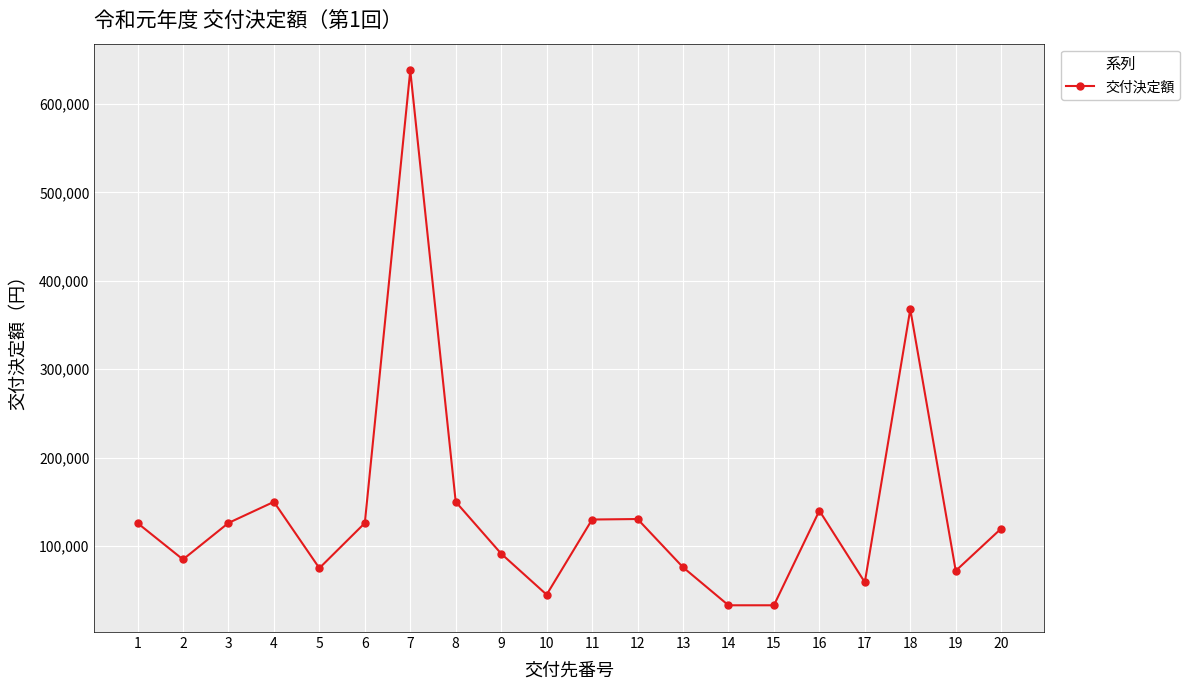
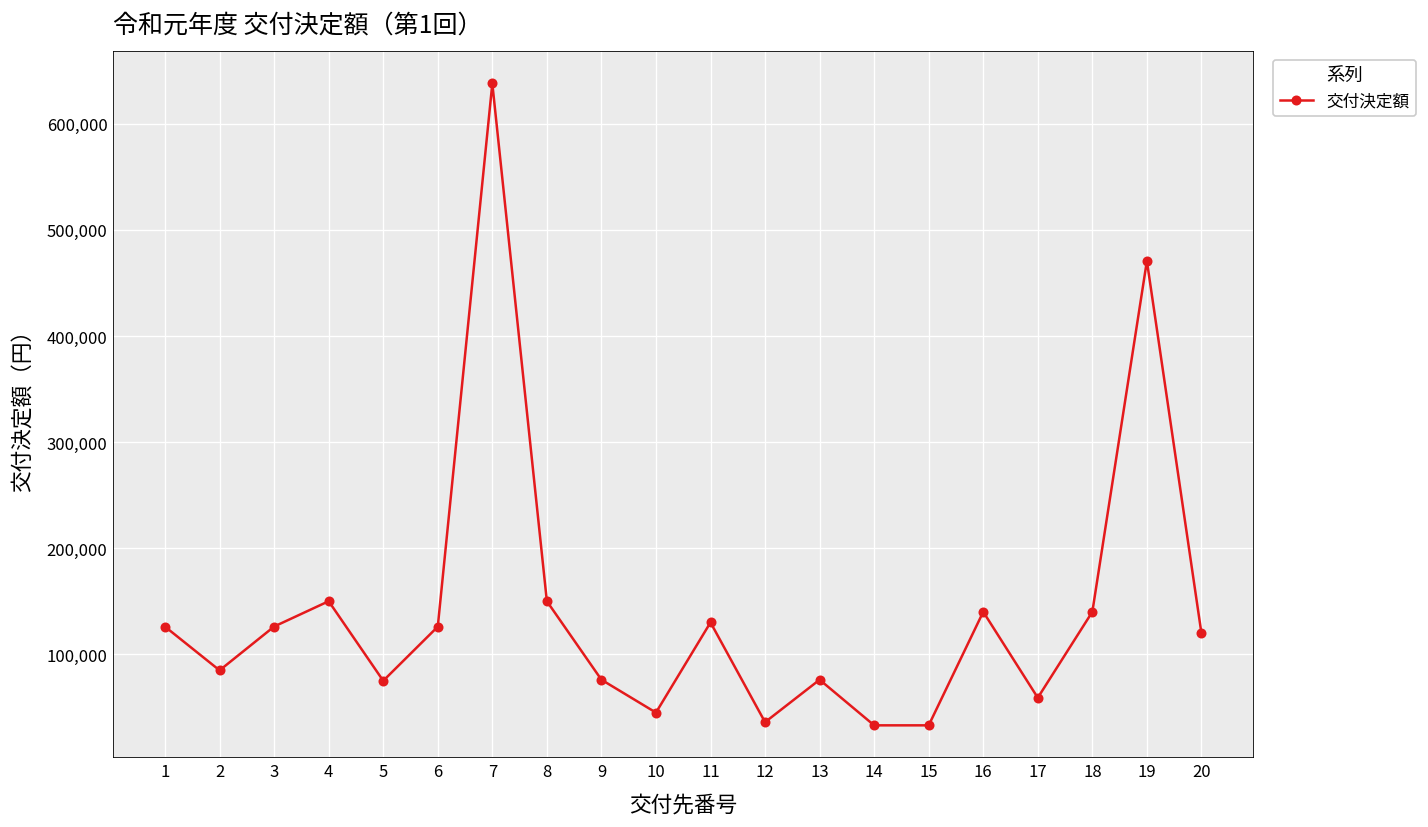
9: 90,000 -> 80,000
12: 130,000 -> 40,000
18: 370,000 -> 140,000
19: 70,000 -> 470,000
